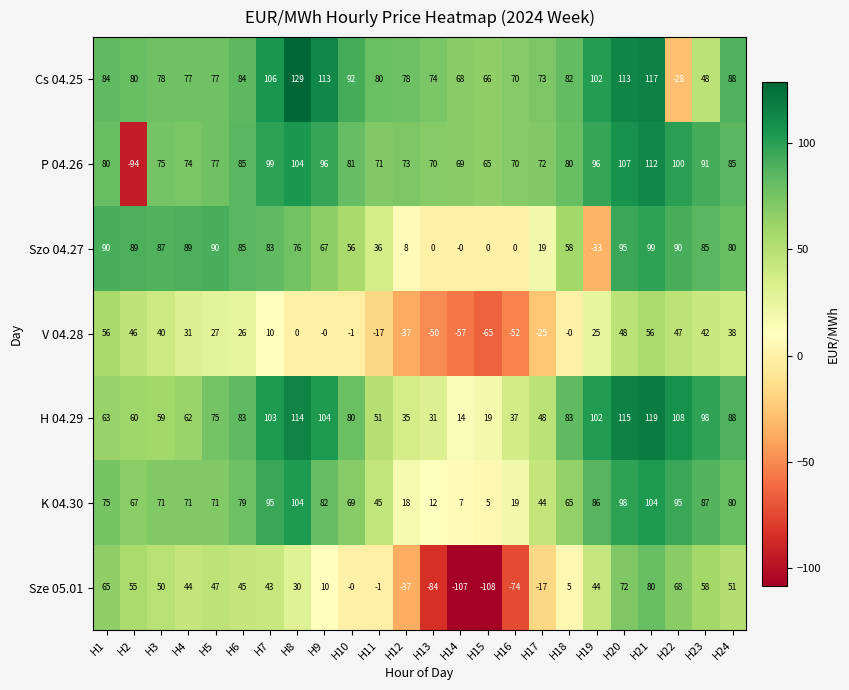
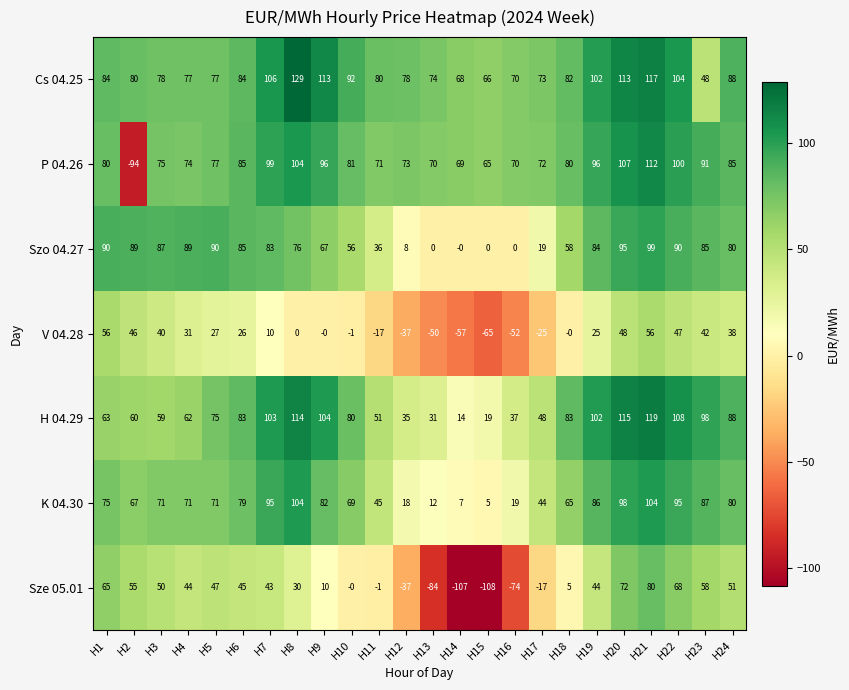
Cs 04.25, H22: -28 -> 104
Szo 04.27, H19: -33 -> 84
